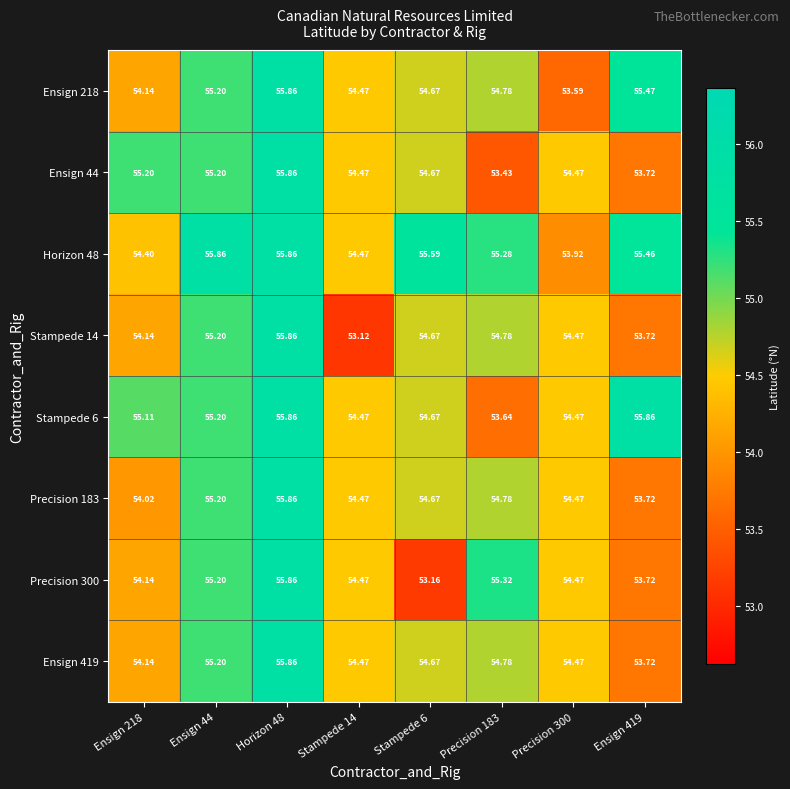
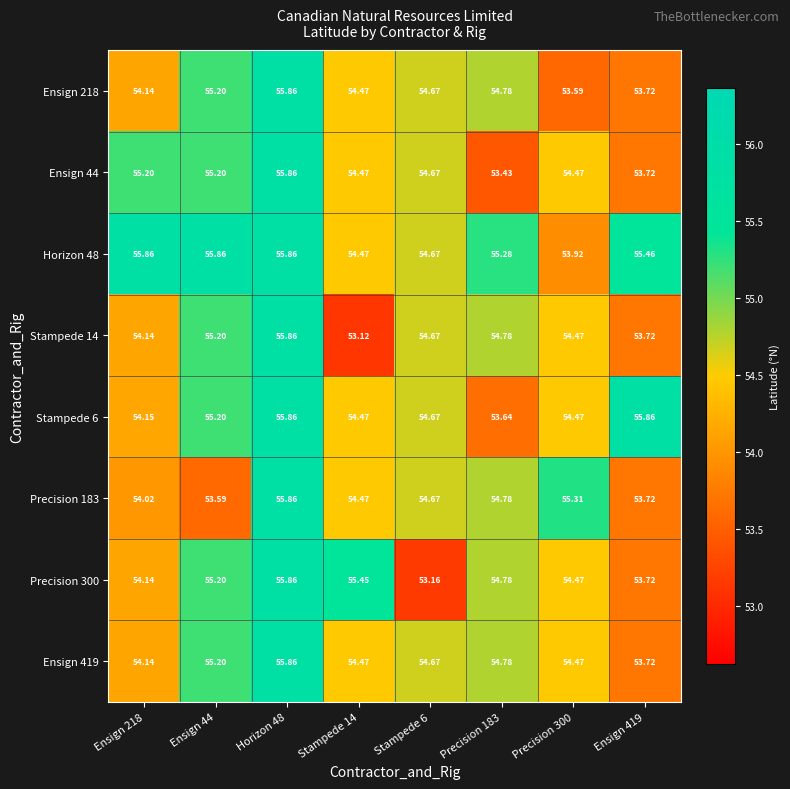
Ensign 218, Ensign 419: 55.47 -> 53.72
Horizon 48, Ensign 218: 54.40 -> 55.86
Horizon 48, Stampede 6: 55.59 -> 54.67
Stampede 6, Ensign 218: 55.11 -> 54.15
Precision 183, Ensign 44: 55.20 -> 53.59
Precision 183, Precision 300: 54.47 -> 55.31
Precision 300, Stampede 14: 54.47 -> 55.45
Precision 300, Precision 183: 55.32 -> 54.78
